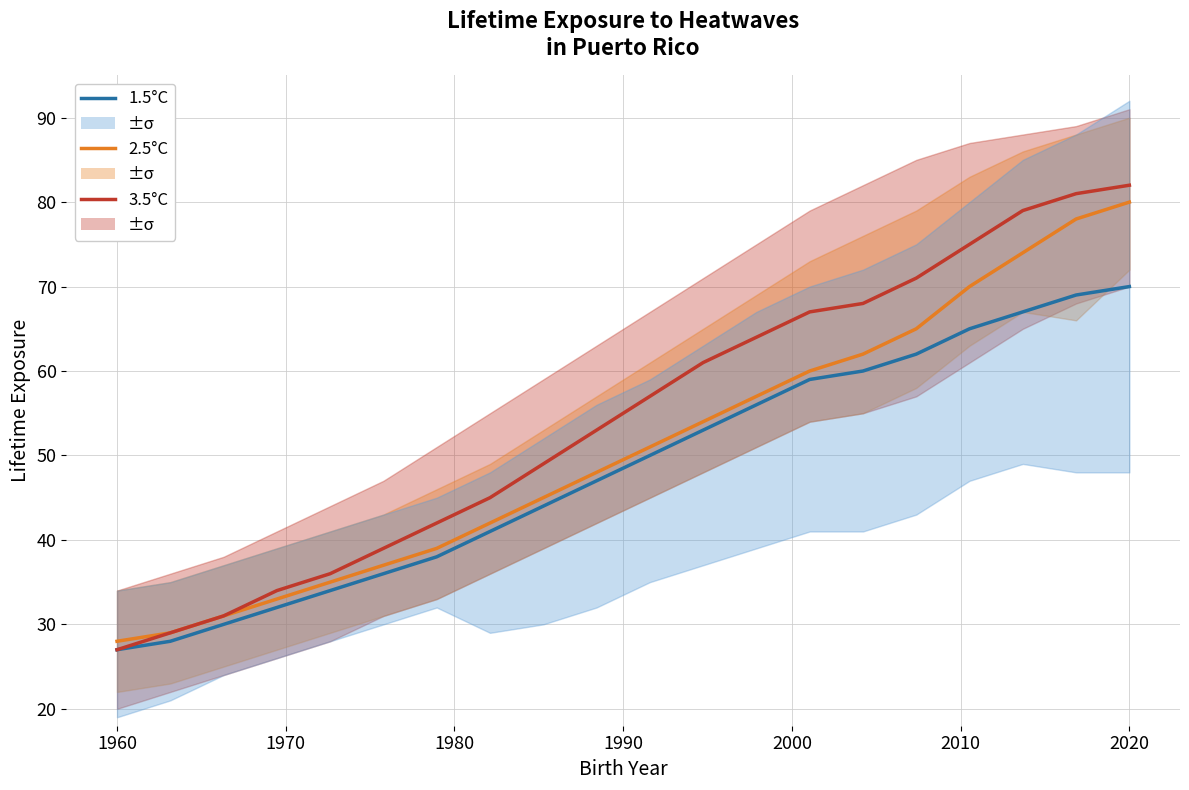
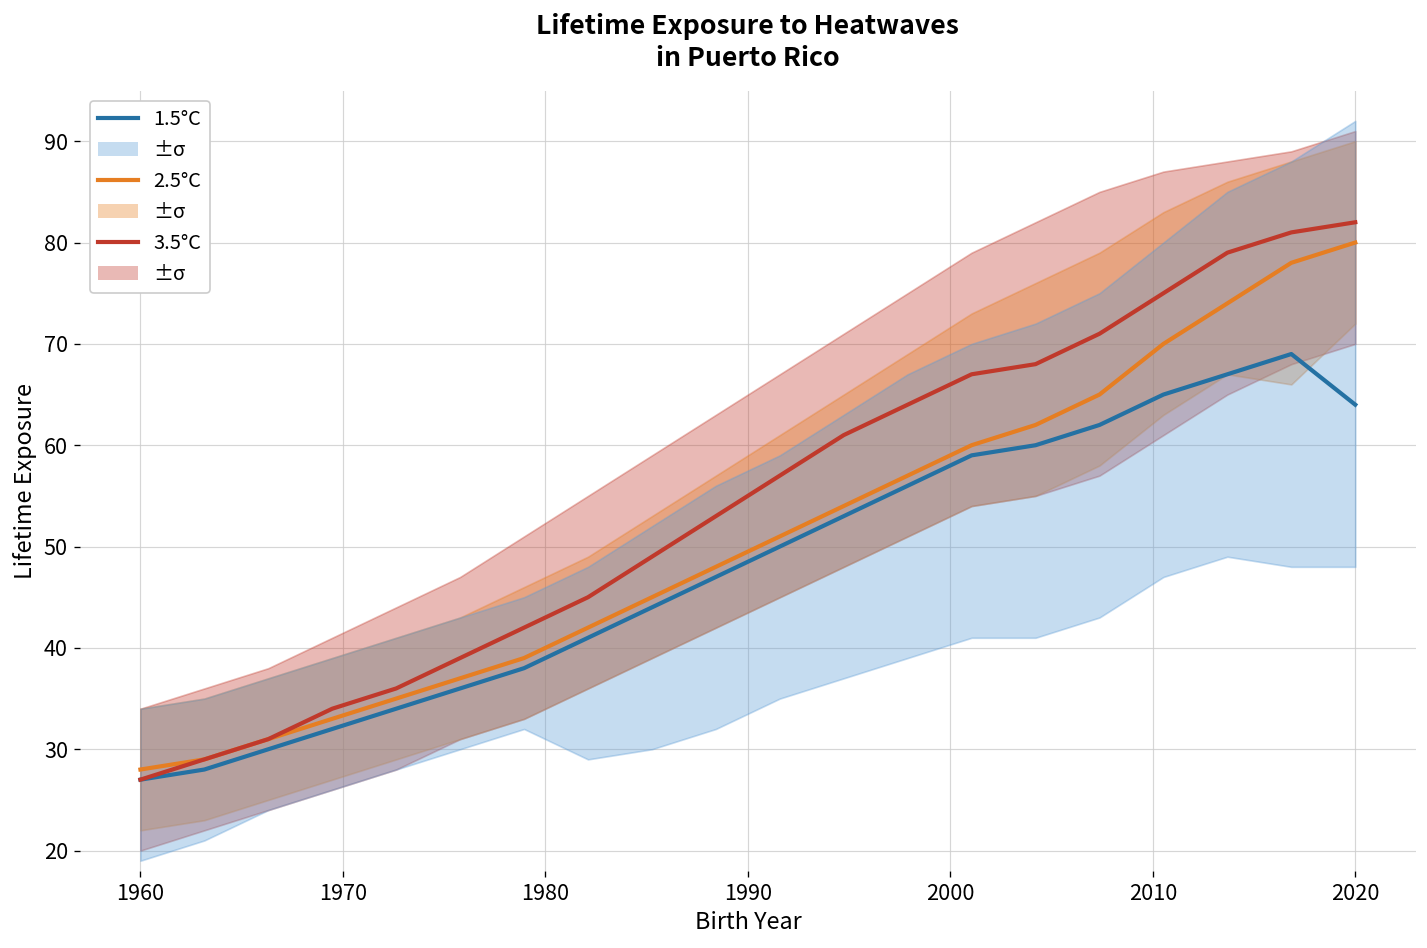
1.5°C, 2020: 70 -> 64
